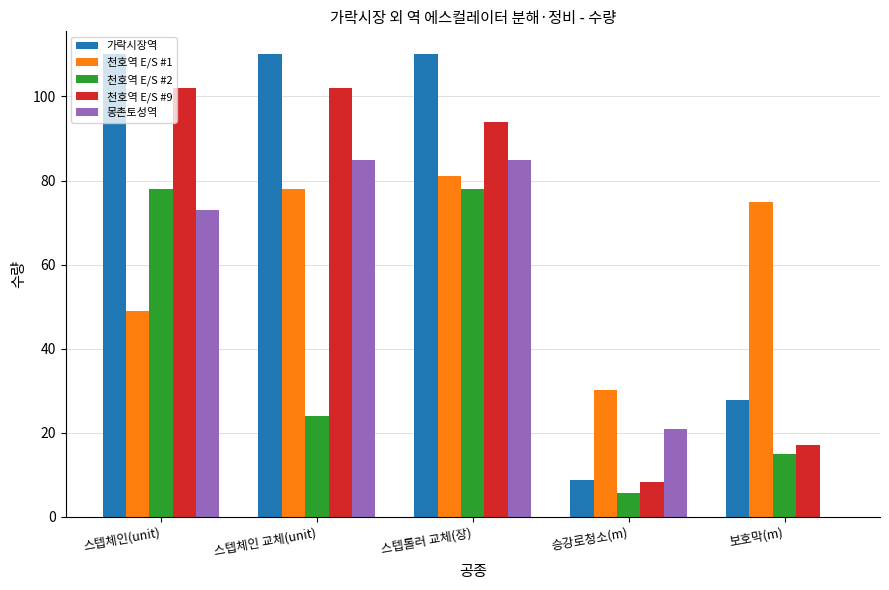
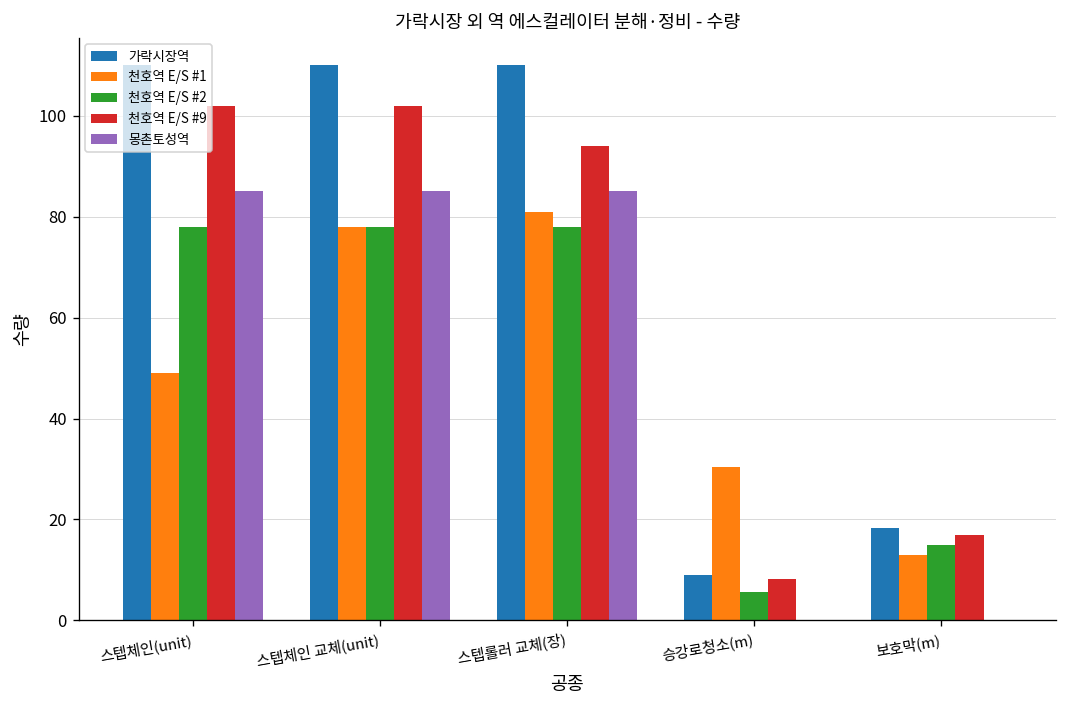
몽촌토성역, 스텝체인(unit): 73 -> 85
천호역 E/S #2, 스텝체인 교체(unit): 24 -> 78
몽촌토성역, 승강로청소(m): 21 -> 0
가락시장역, 보호막(m): 28 -> 18
천호역 E/S #1, 보호막(m): 75 -> 13
